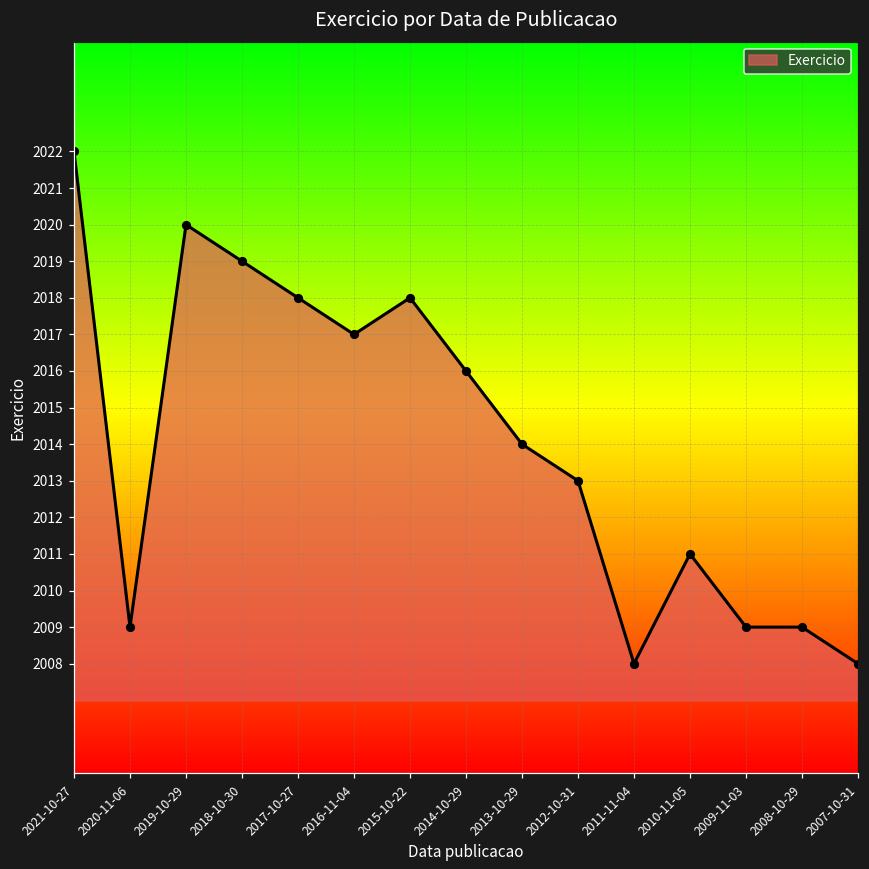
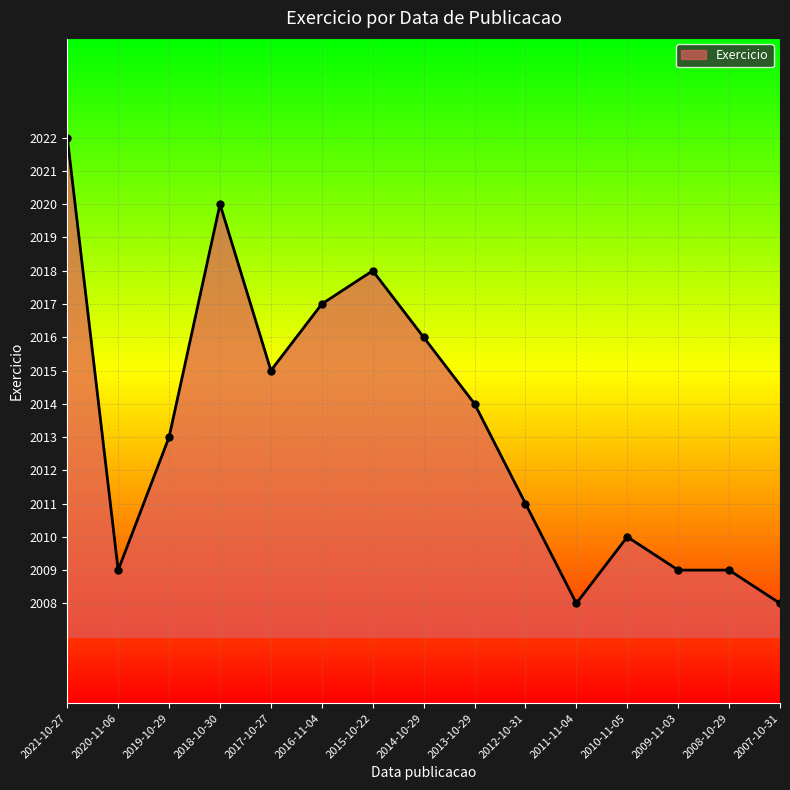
2019-10-29: 2020 -> 2013
2018-10-30: 2019 -> 2020
2017-10-27: 2018 -> 2015
2012-10-31: 2013 -> 2011
2010-11-05: 2011 -> 2010
